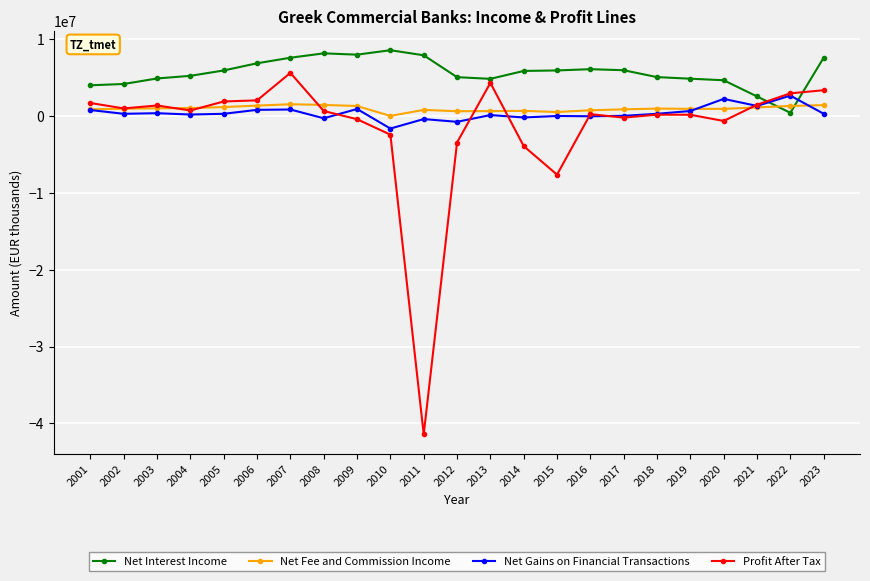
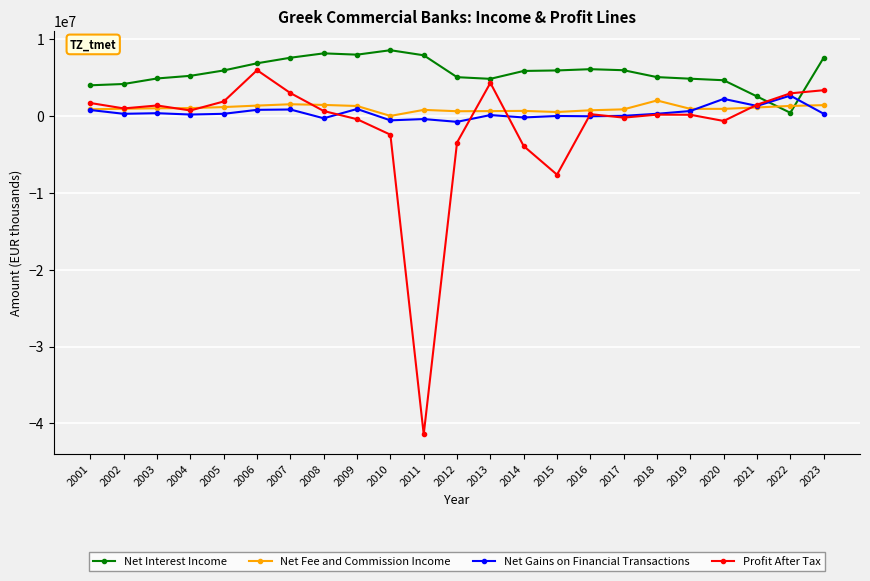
Profit After Tax, 2006: 2000000 -> 6000000
Profit After Tax, 2007: 6000000 -> 3000000
Net Gains on Financial Transactions, 2010: -2000000 -> -1000000
Net Fee and Commission Income, 2018: 1000000 -> 2000000
